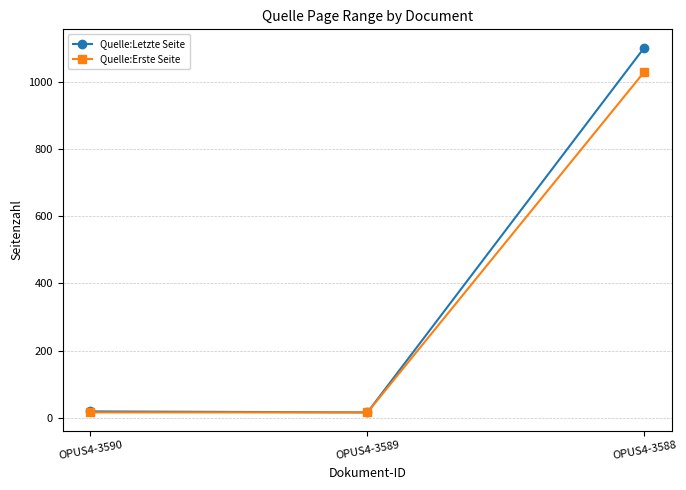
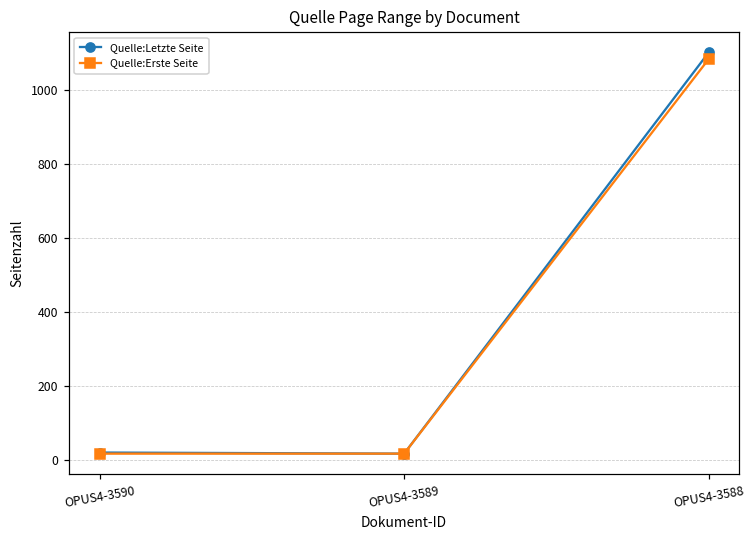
Quelle:Erste Seite, OPUS4-3588: 1030 -> 1080
